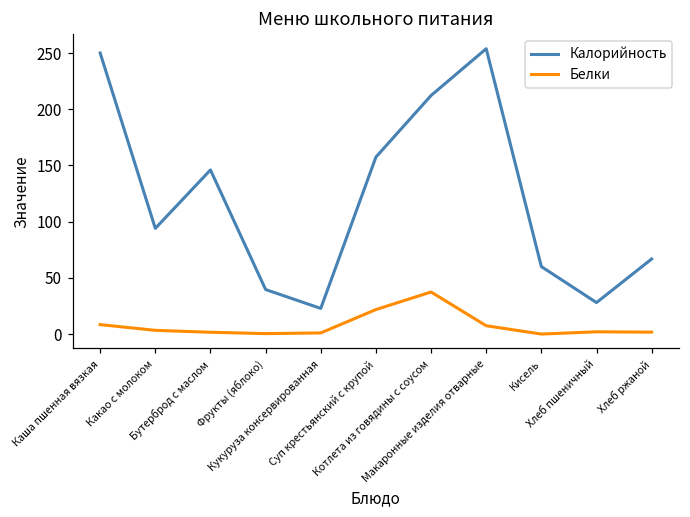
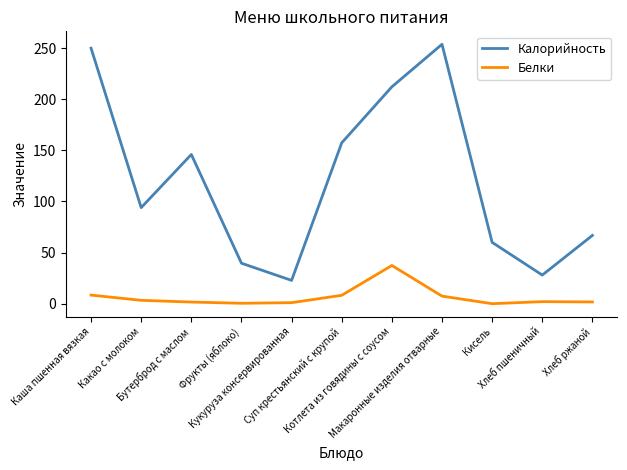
Белки, Суп крестьянский с крупой: 22 -> 8
